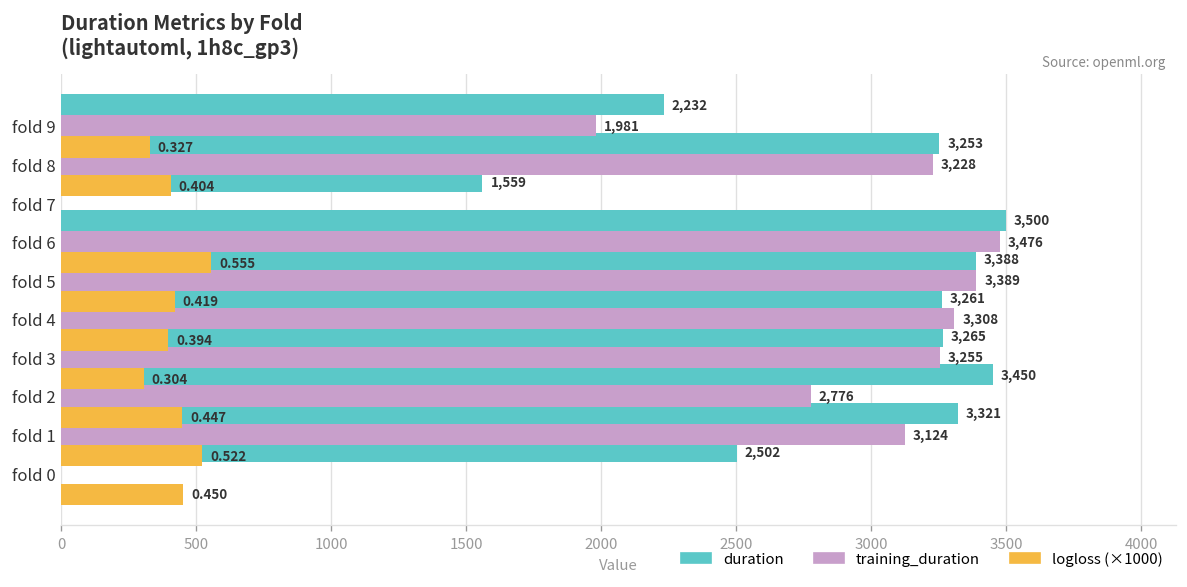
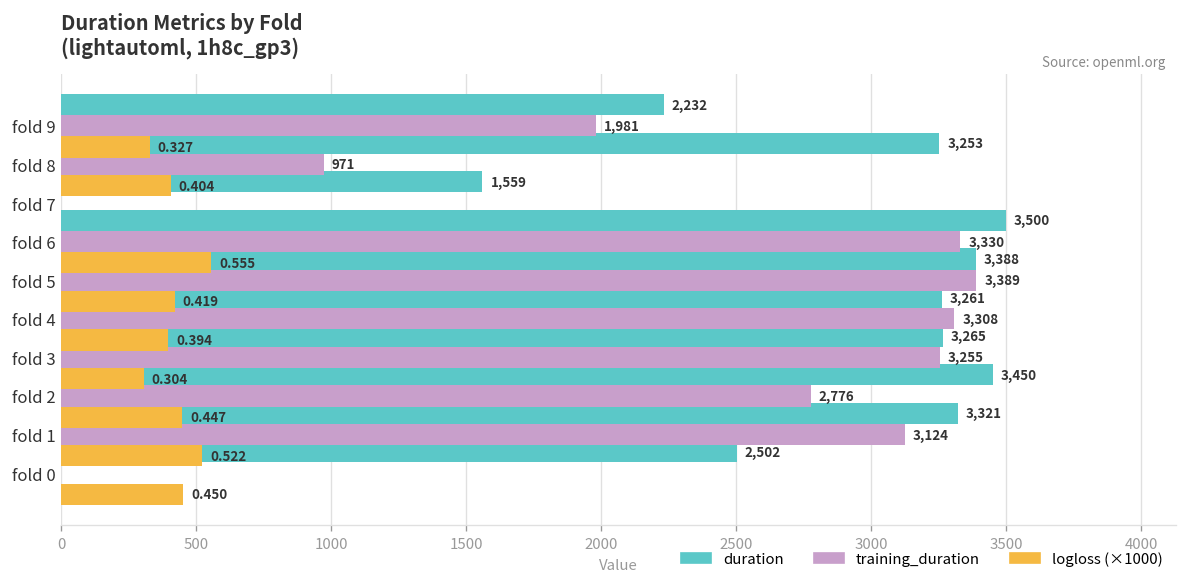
training_duration, fold 8: 3,228 -> 971
training_duration, fold 6: 3,476 -> 3,330
